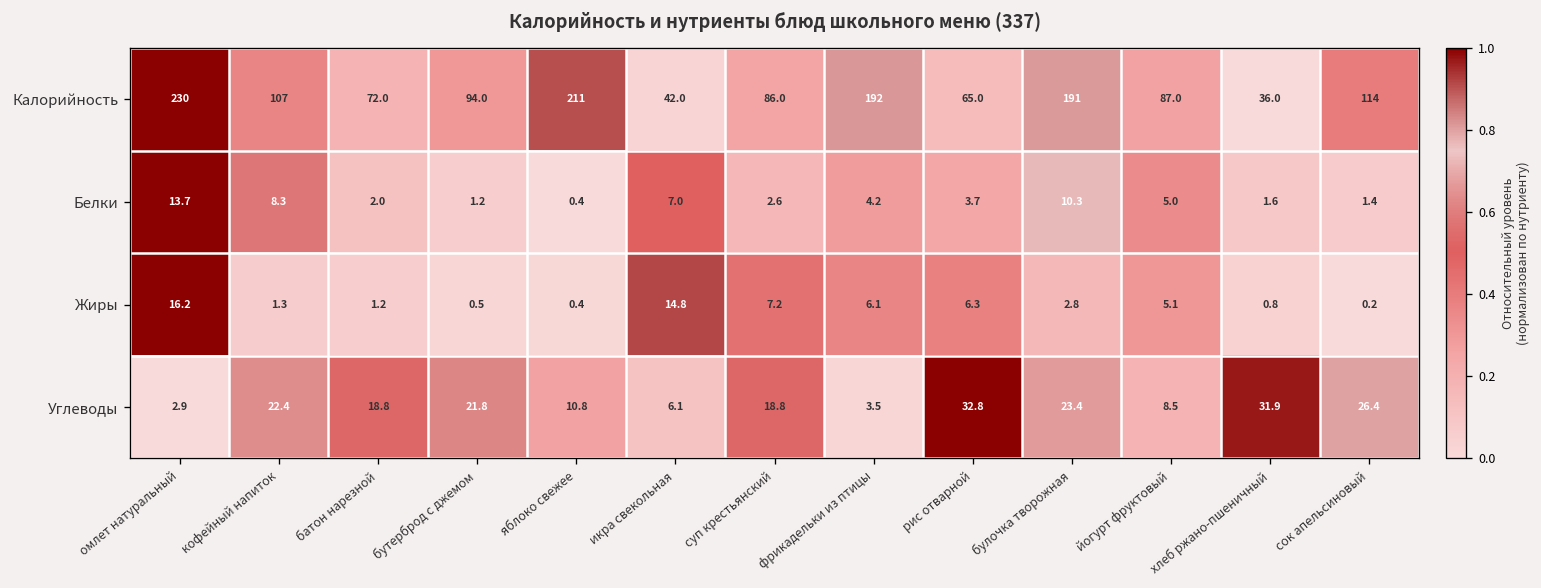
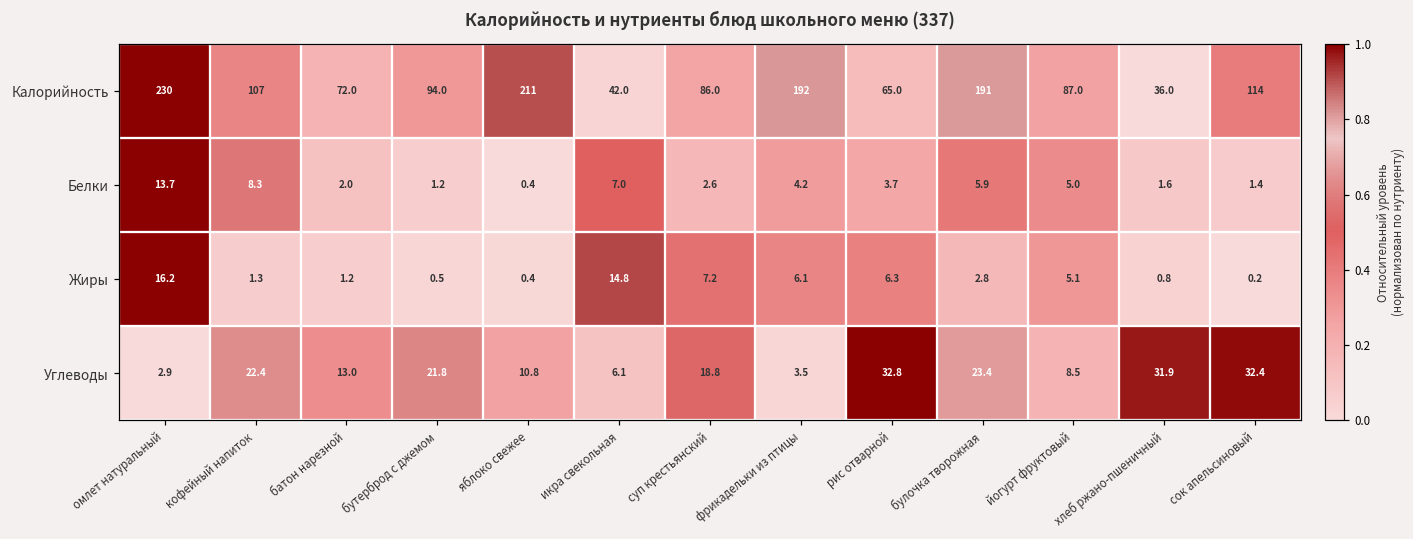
Белки, булочка творожная: 10.3 -> 5.9
Углеводы, батон нарезной: 18.8 -> 13.0
Углеводы, сок апельсиновый: 26.4 -> 32.4
